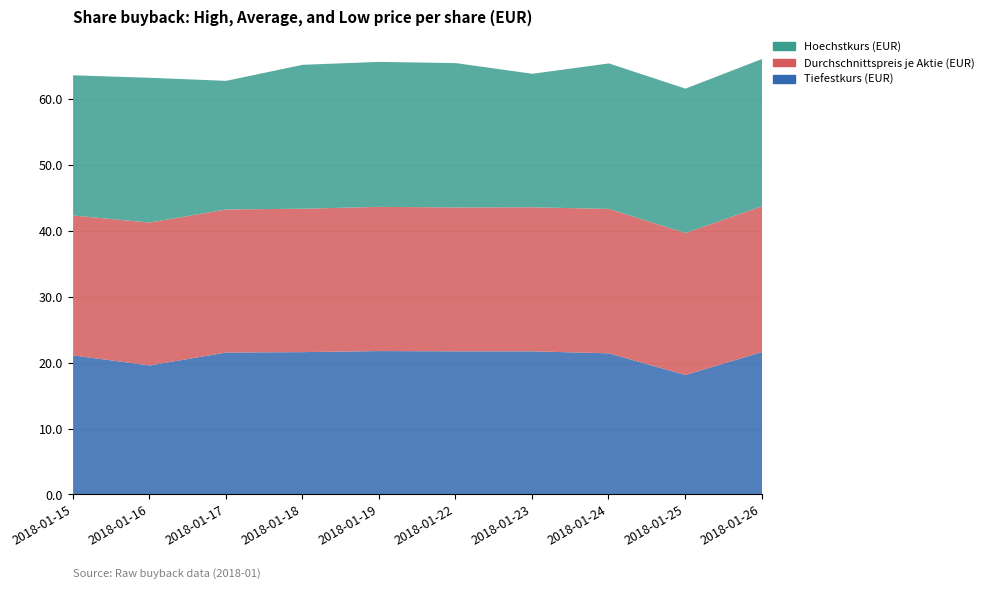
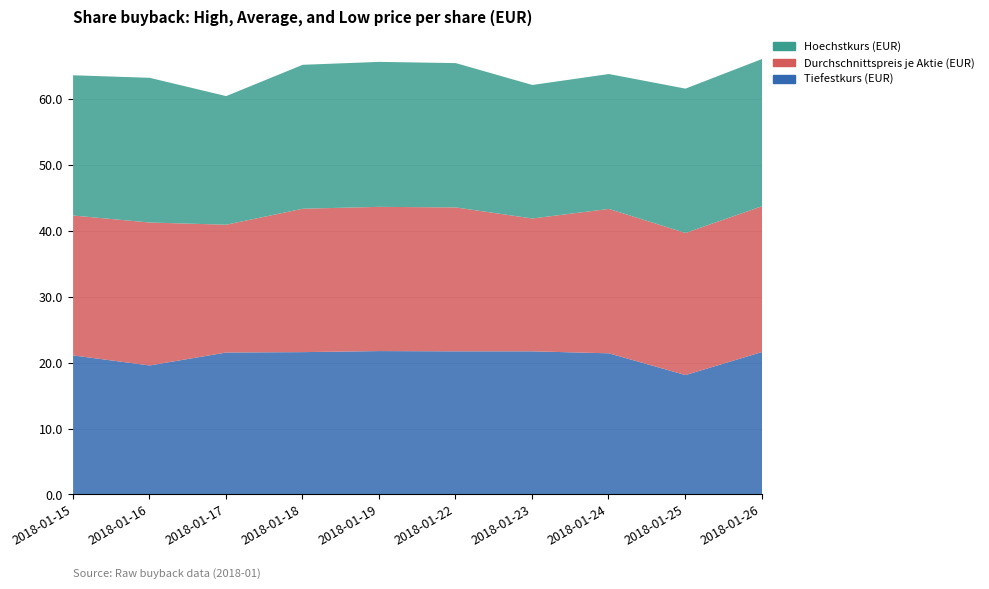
Durchschnittspreis je Aktie (EUR), 2018-01-17: 22 -> 19
Durchschnittspreis je Aktie (EUR), 2018-01-23: 22 -> 20
Hoechstkurs (EUR), 2018-01-24: 22 -> 20
